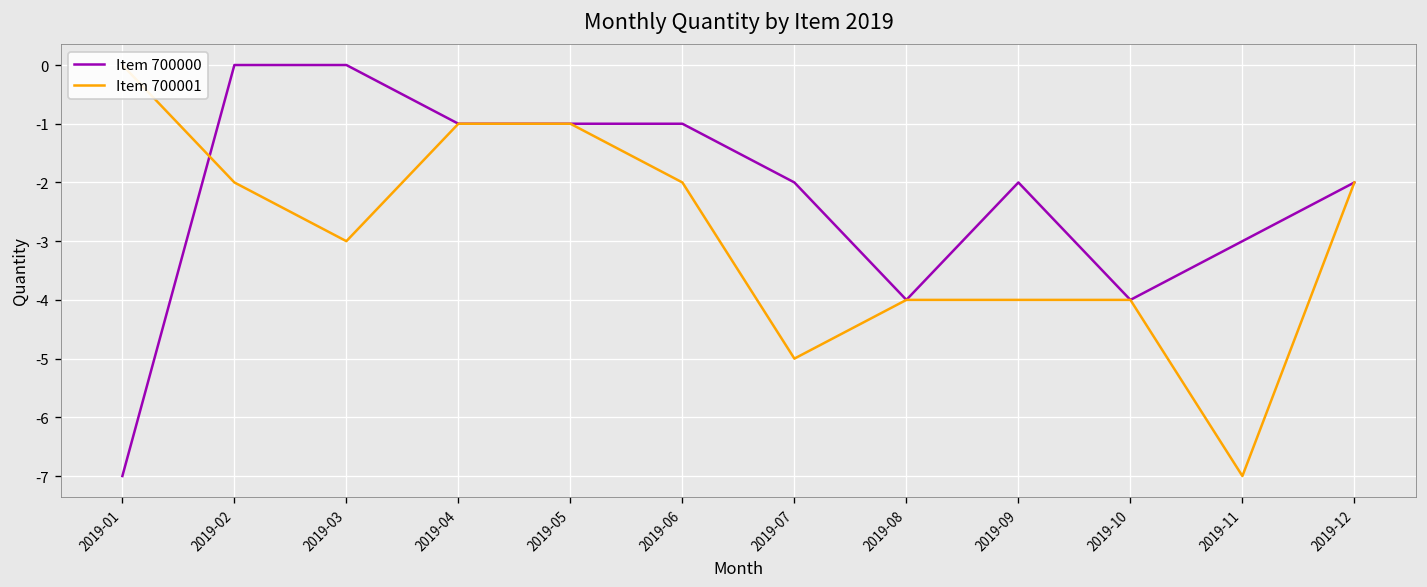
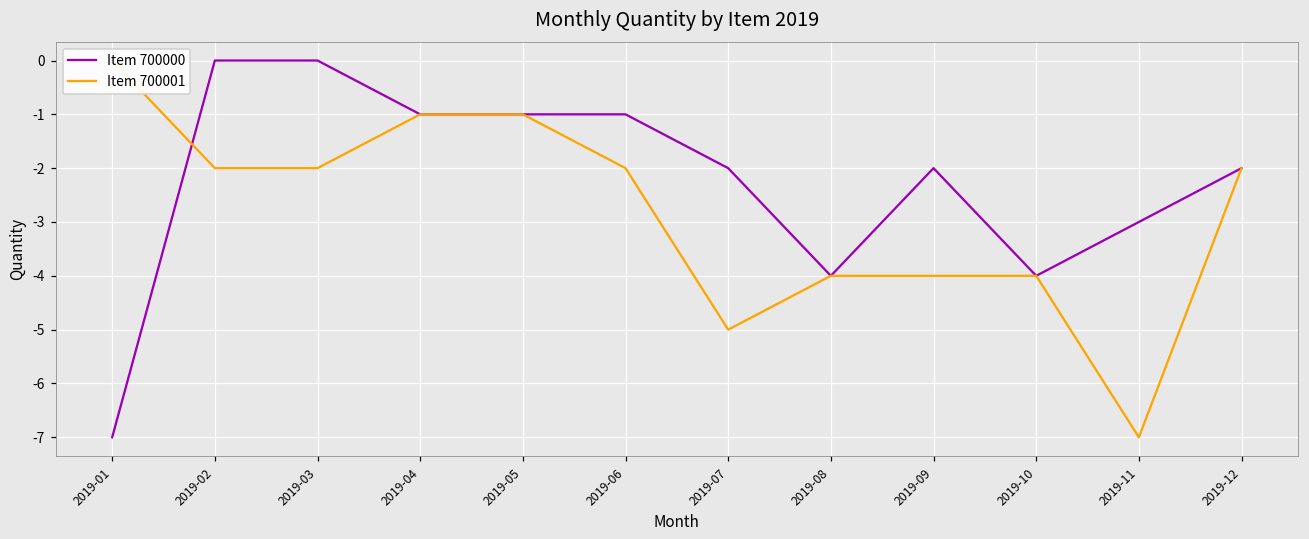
Item 700001, 2019-03: -3 -> -2
